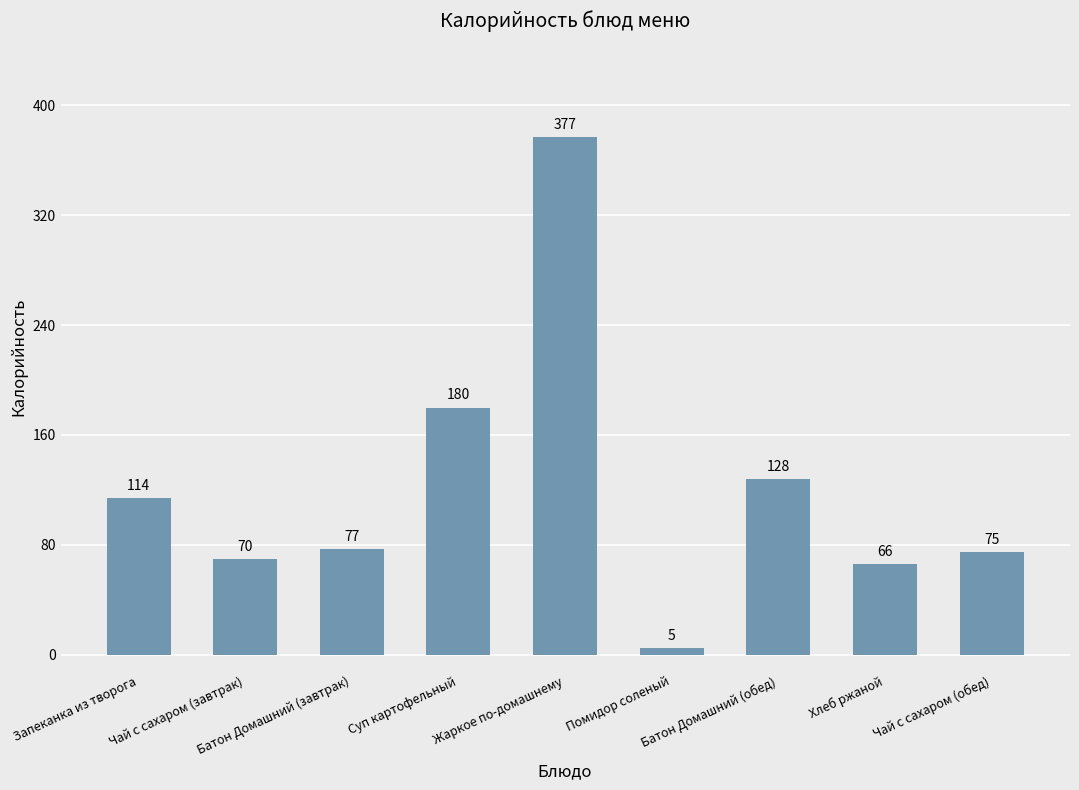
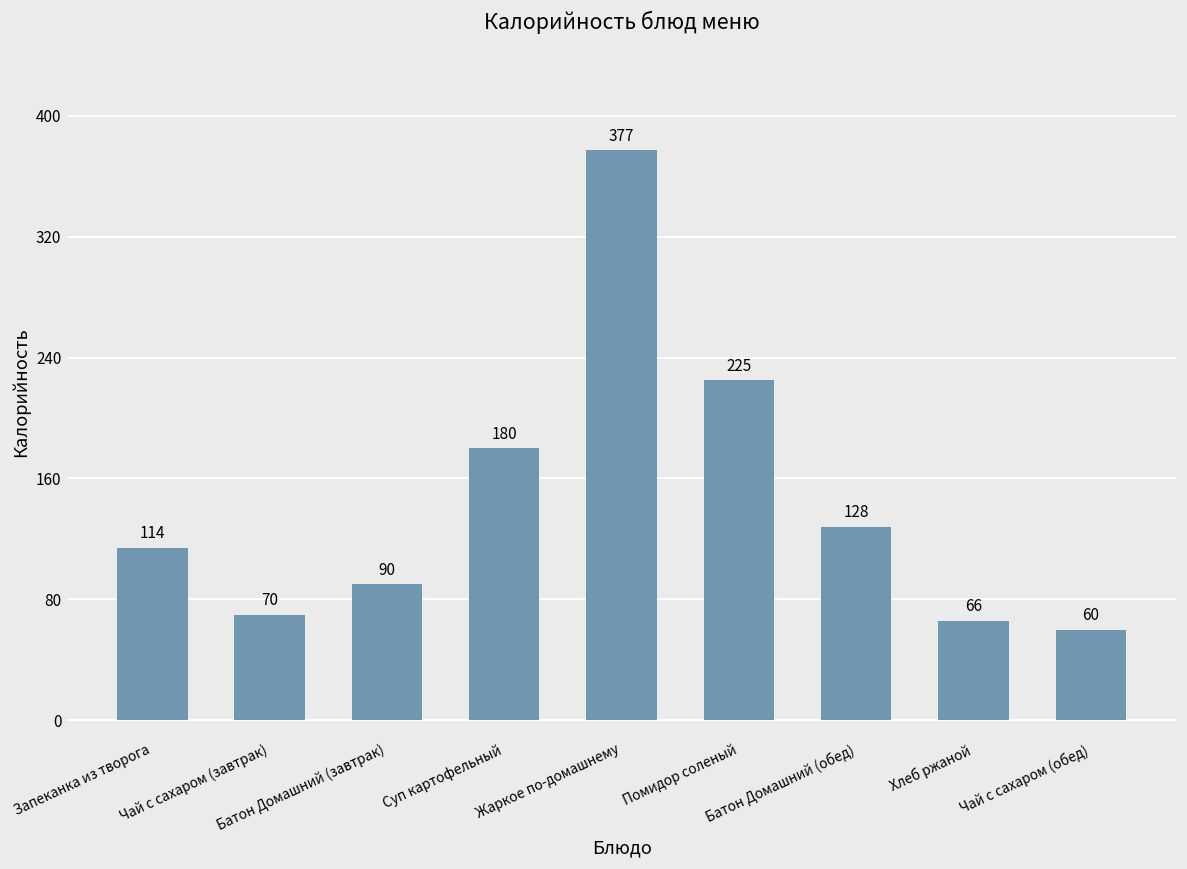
Батон Домашний (завтрак): 77 -> 90
Помидор соленый: 5 -> 225
Чай с сахаром (обед): 75 -> 60
